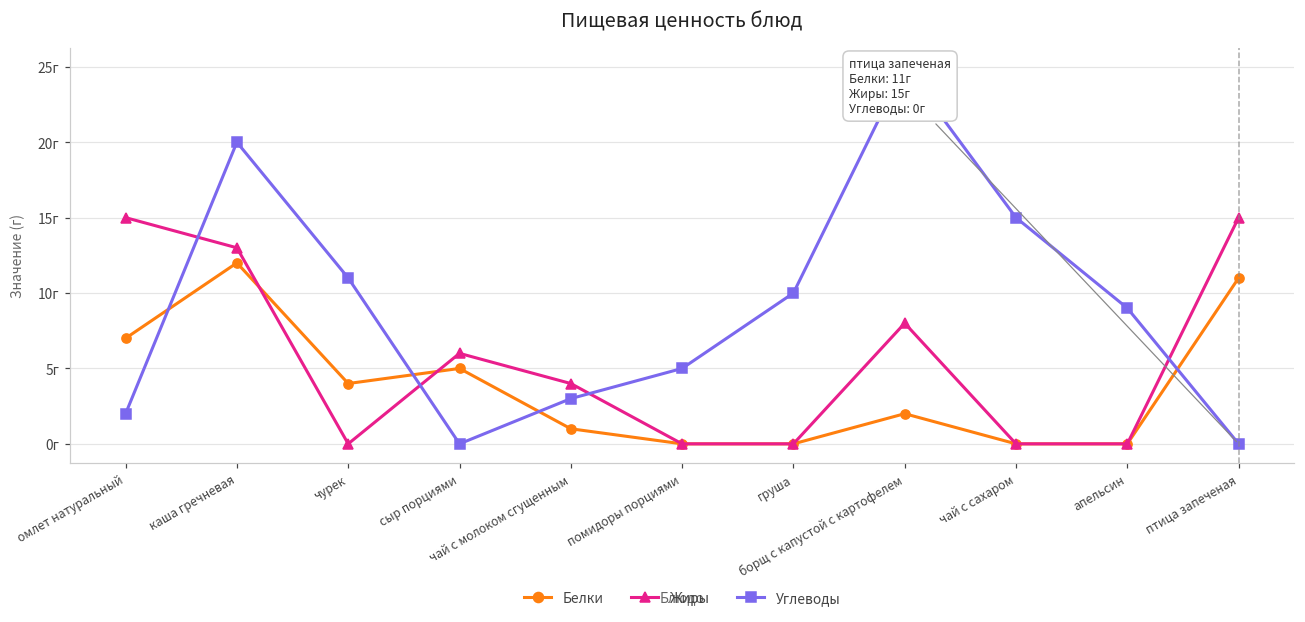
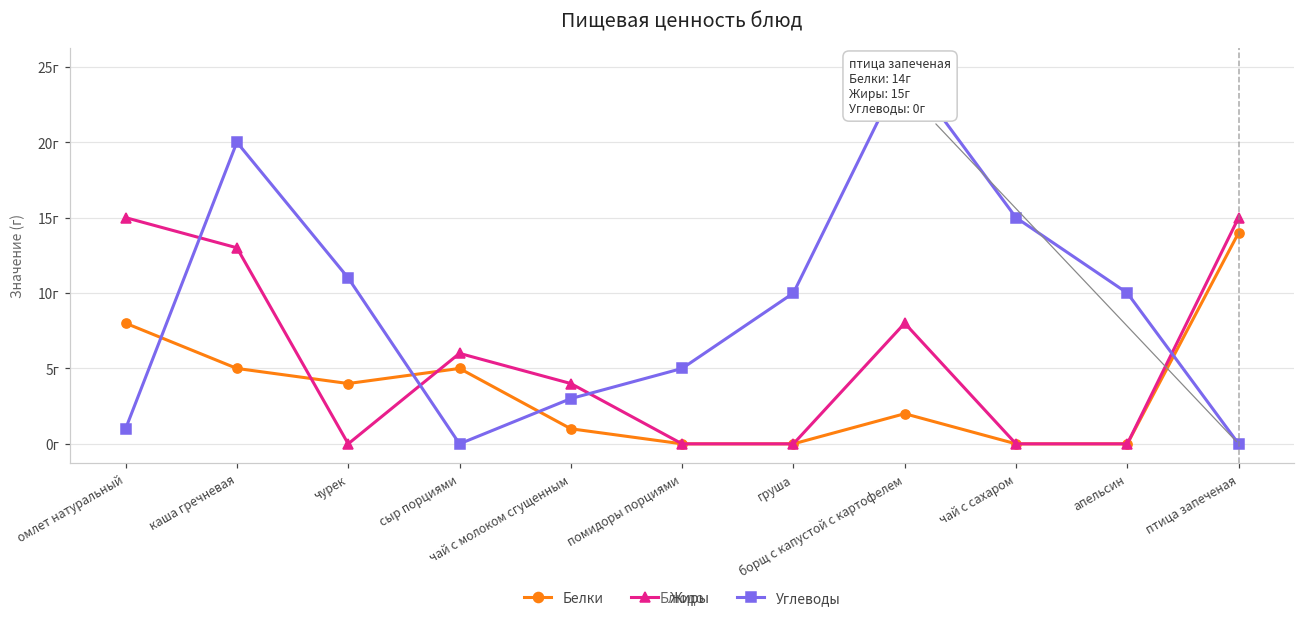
Белки, омлет натуральный: 7г -> 8г
Углеводы, омлет натуральный: 2г -> 1г
Белки, каша гречневая: 12г -> 5г
Углеводы, апельсин: 9г -> 10г
Белки, птица запеченая: 11г -> 14г
